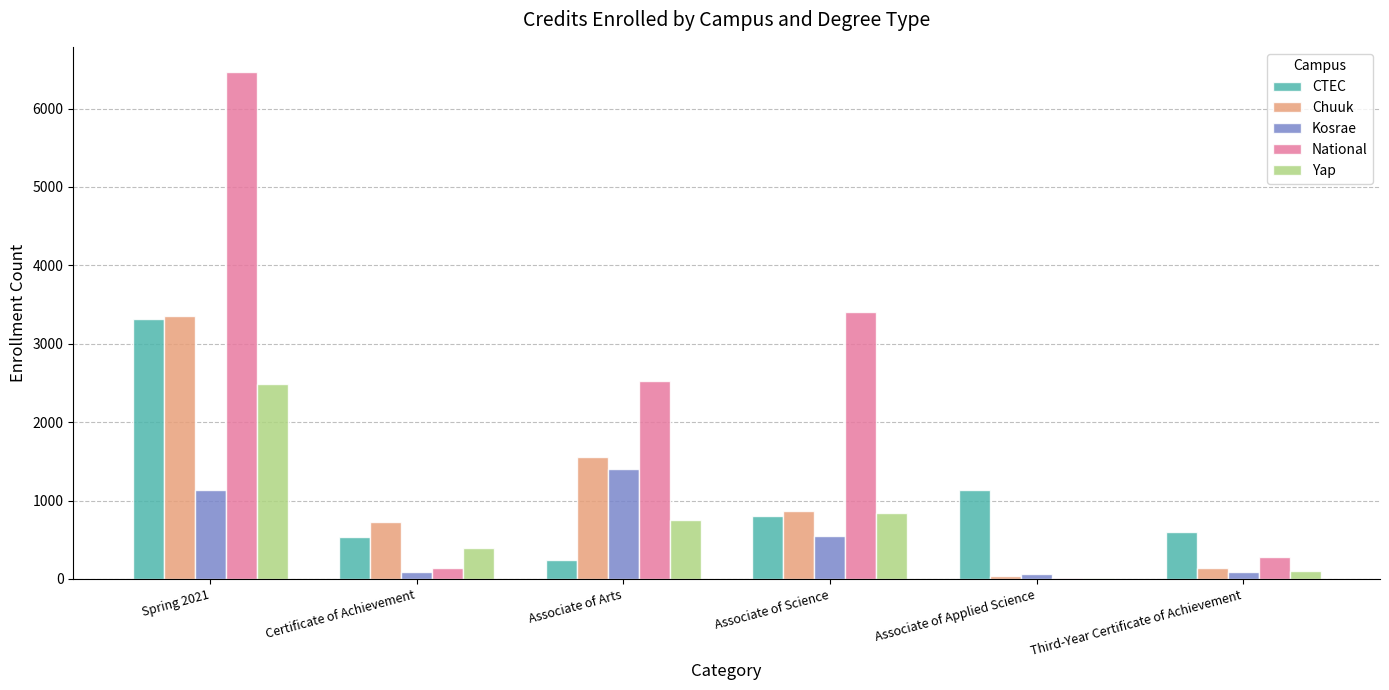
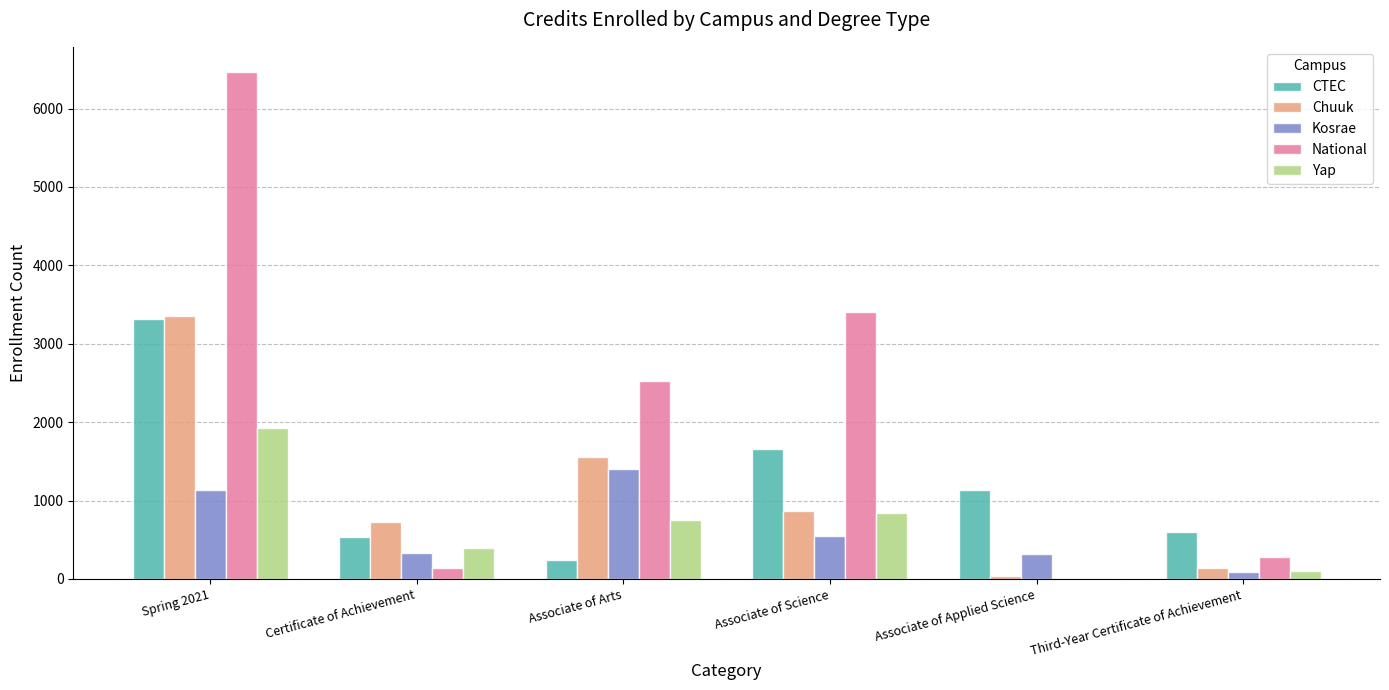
Yap, Spring 2021: 2500 -> 1900
Kosrae, Certificate of Achievement: 100 -> 300
CTEC, Associate of Science: 800 -> 1700
Kosrae, Associate of Applied Science: 100 -> 300
